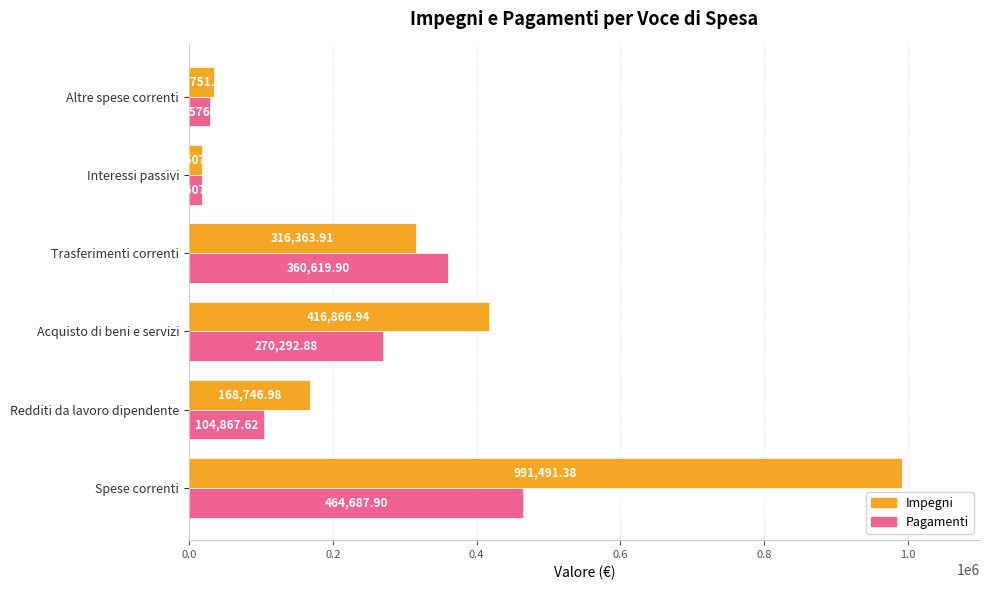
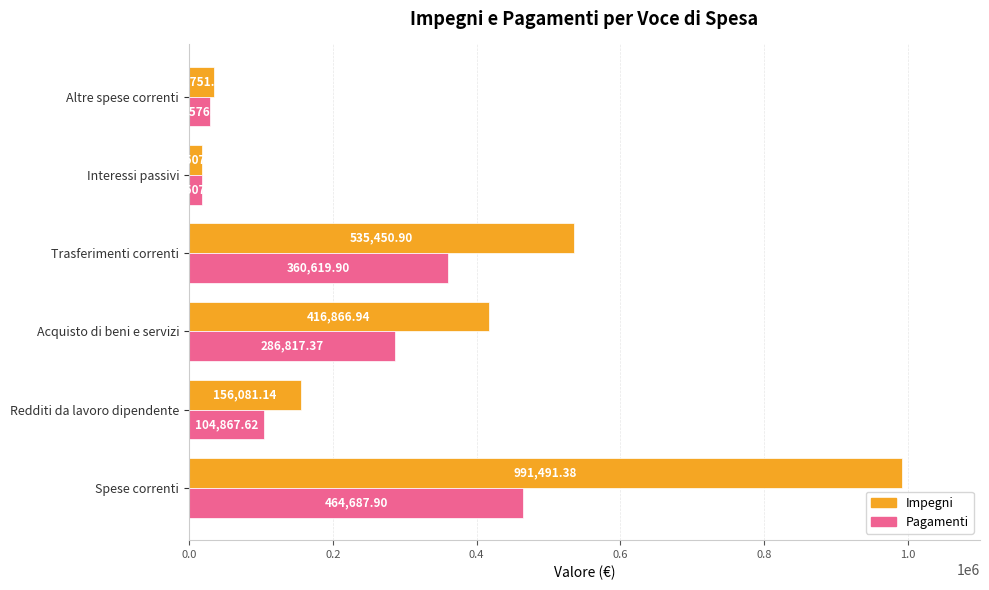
Impegni, Trasferimenti correnti: 316,363.91 -> 535,450.90
Pagamenti, Acquisto di beni e servizi: 270,292.88 -> 286,817.37
Impegni, Redditi da lavoro dipendente: 168,746.98 -> 156,081.14
